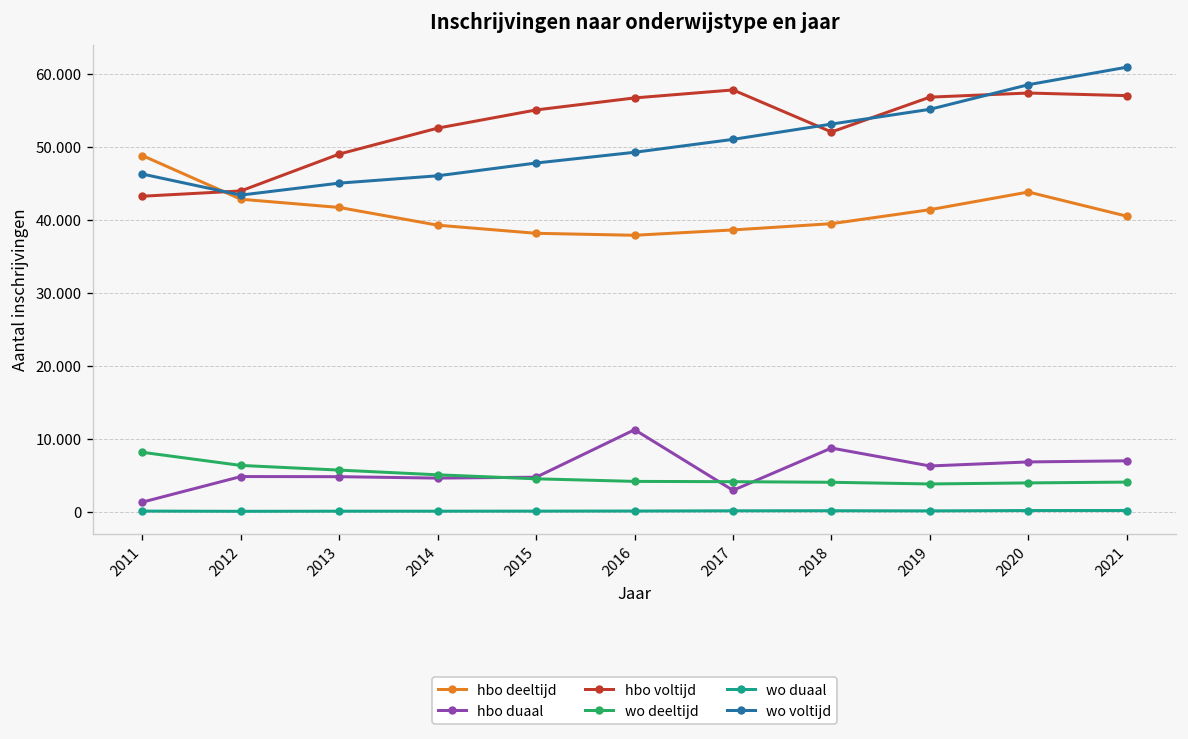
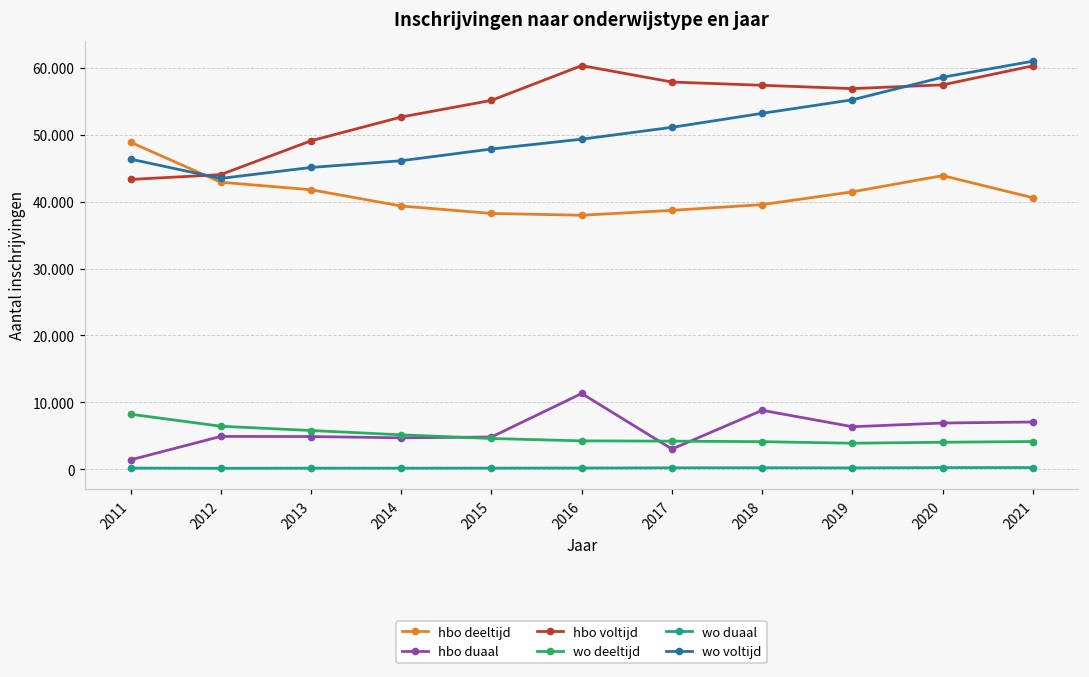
hbo voltijd, 2016: 57 -> 60
hbo voltijd, 2018: 52 -> 57
hbo voltijd, 2021: 57 -> 60
